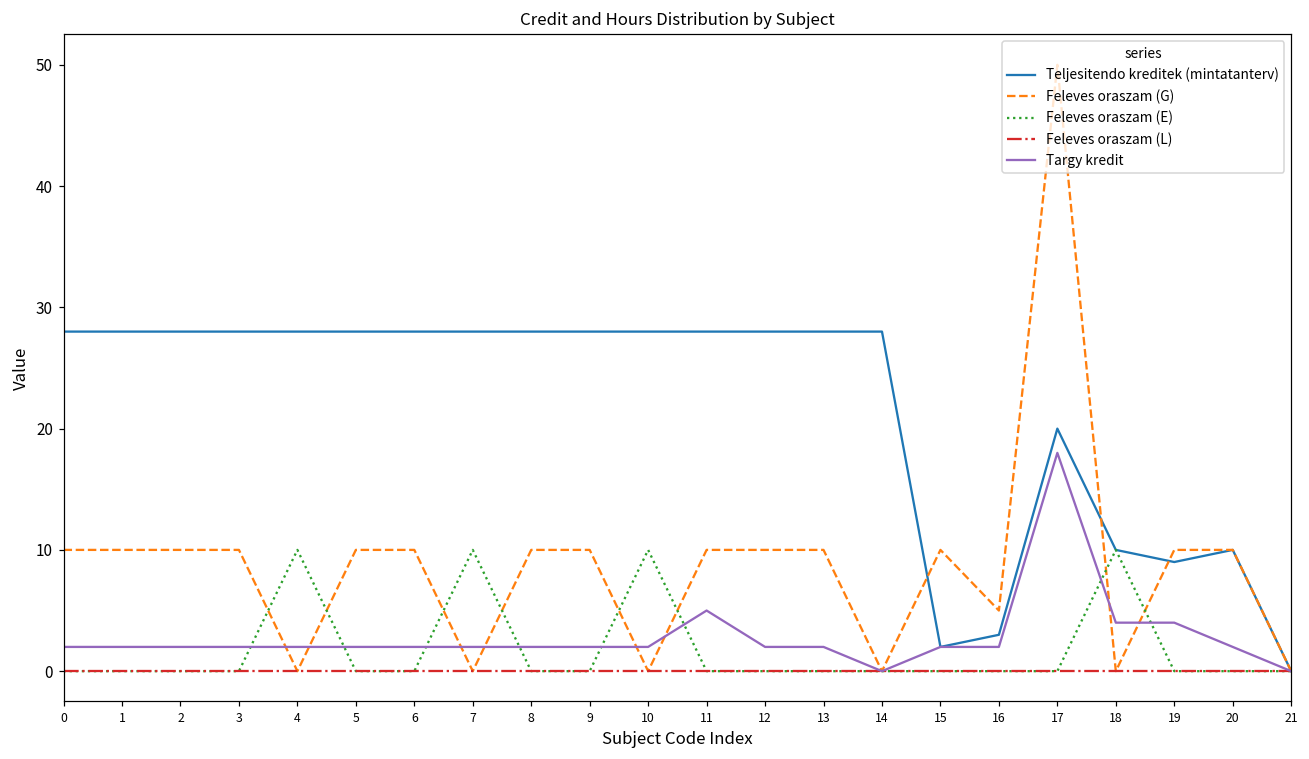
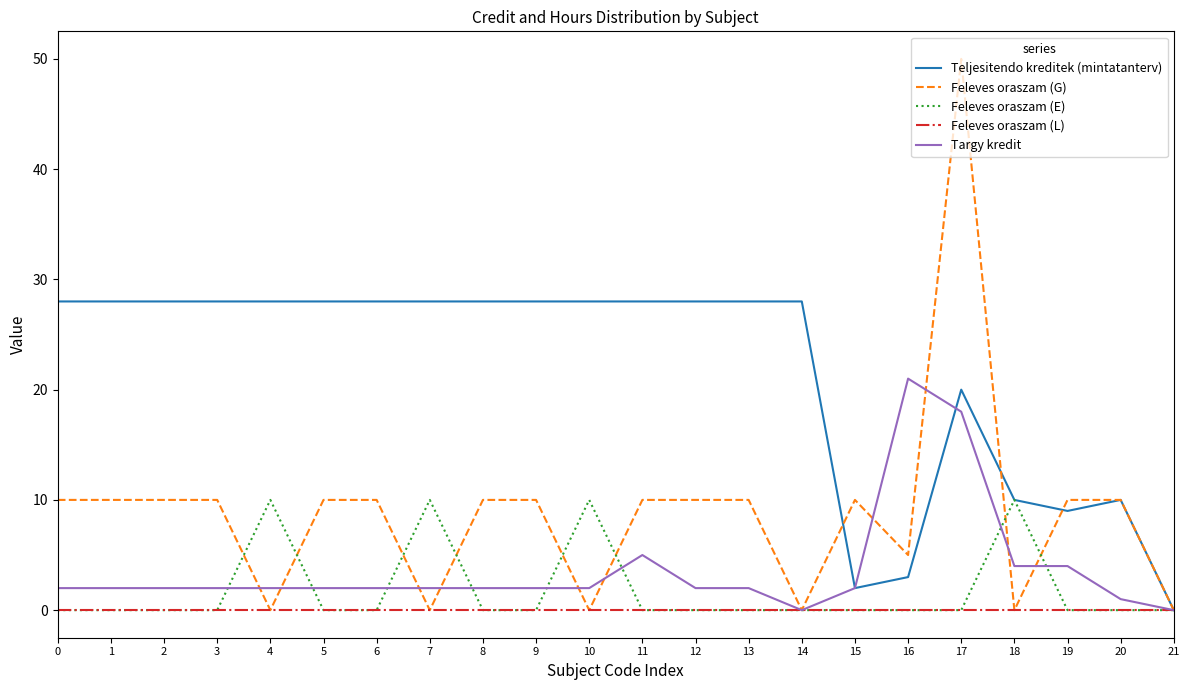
Targy kredit, 16: 2 -> 21
Targy kredit, 20: 2 -> 1
